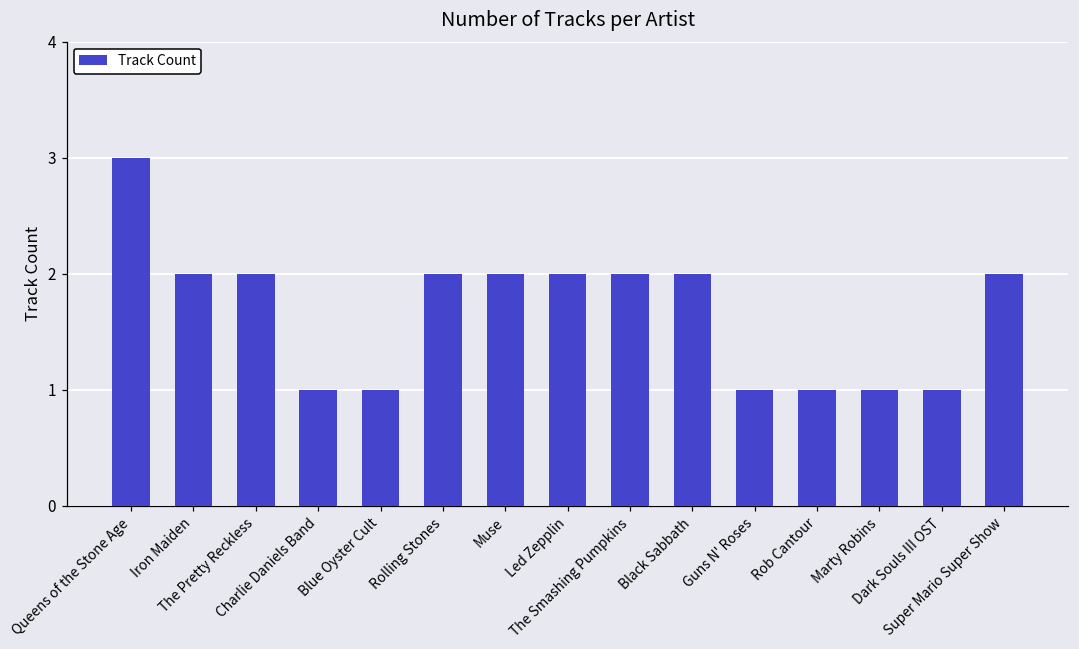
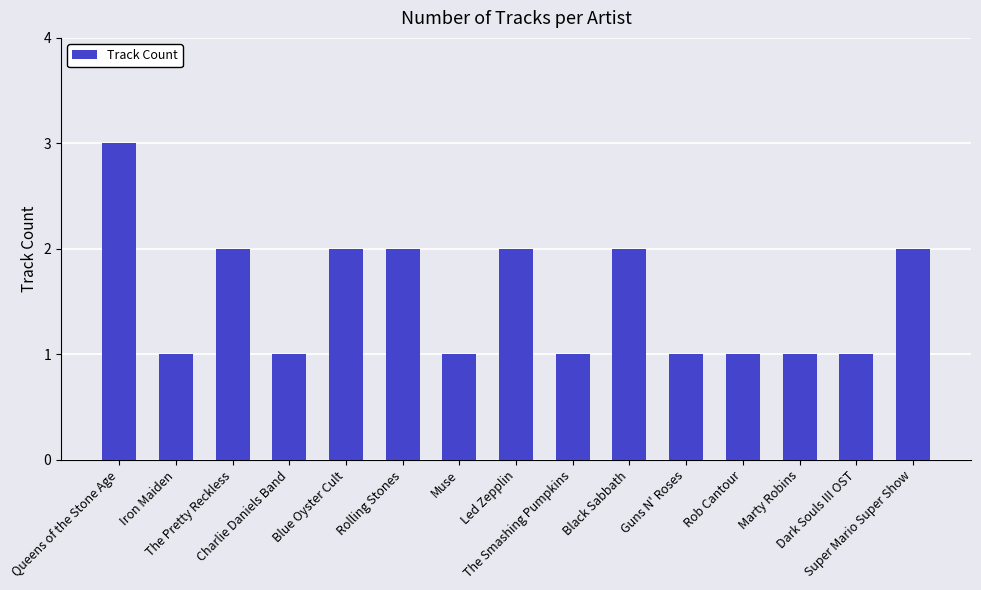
Iron Maiden: 2 -> 1
Blue Oyster Cult: 1 -> 2
Muse: 2 -> 1
The Smashing Pumpkins: 2 -> 1
